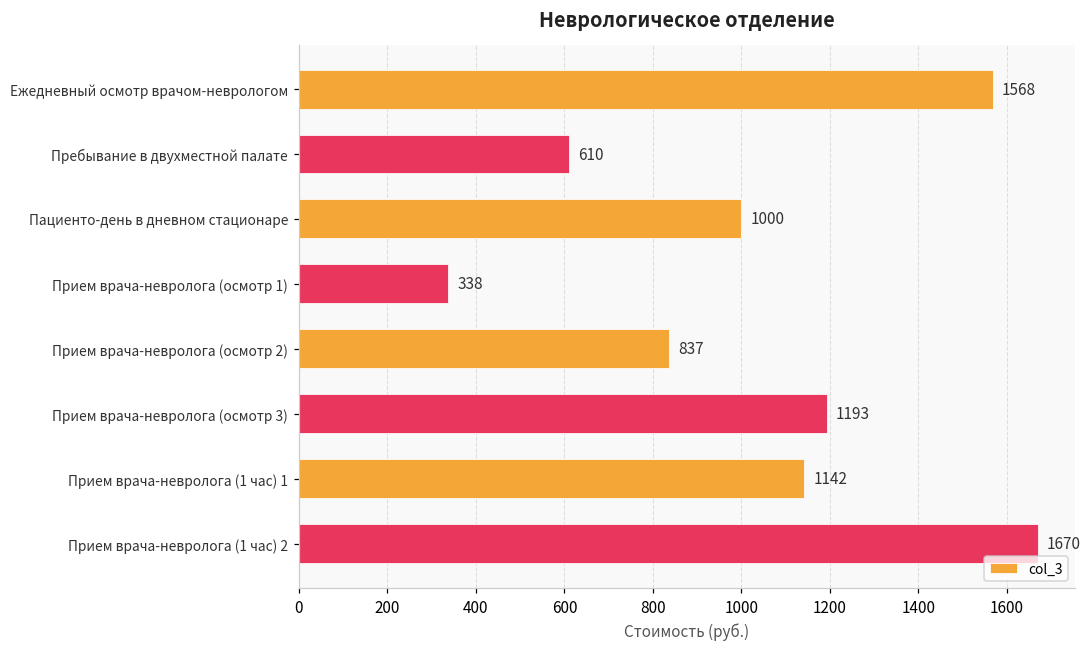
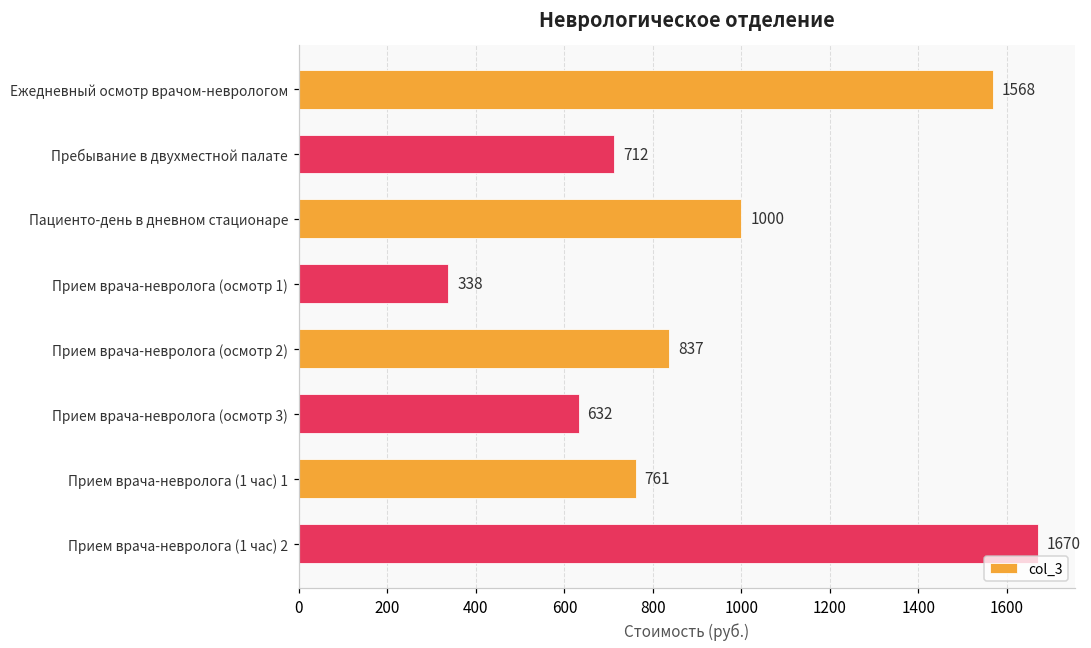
Пребывание в двухместной палате: 610 -> 712
Прием врача-невролога (осмотр 3): 1193 -> 632
Прием врача-невролога (1 час) 1: 1142 -> 761
